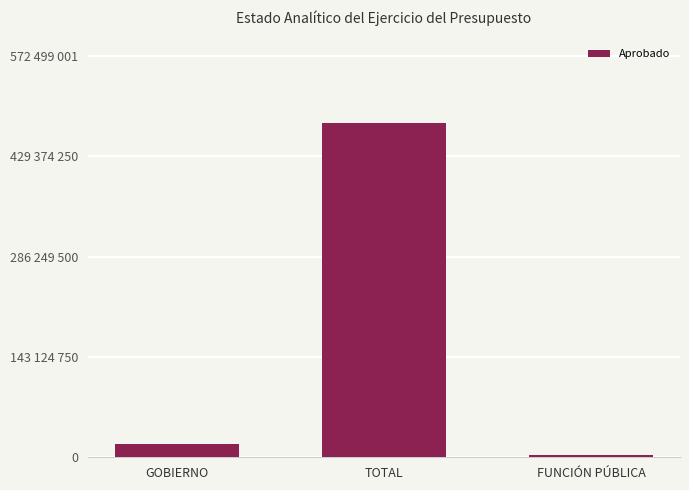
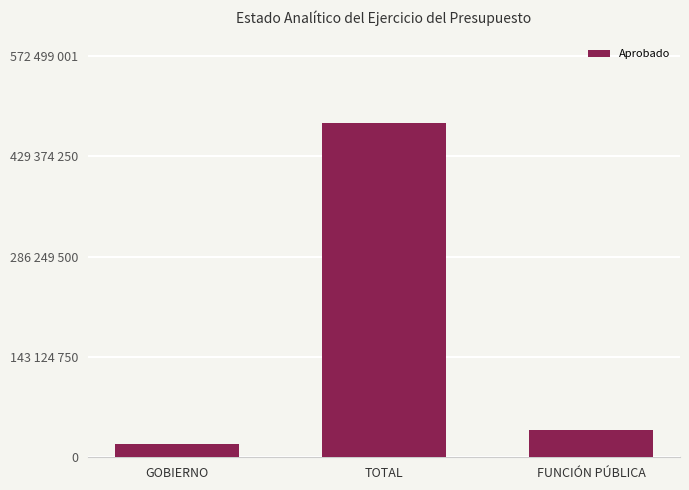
FUNCIÓN PÚBLICA: 0 -> 40000000
